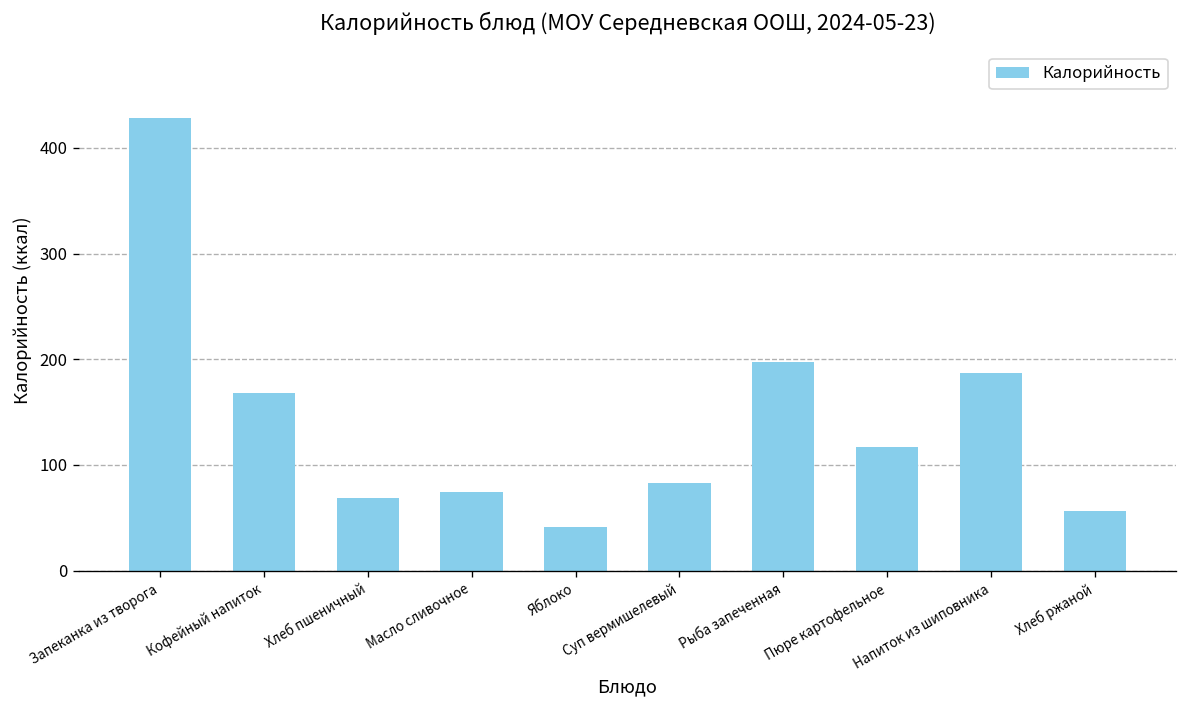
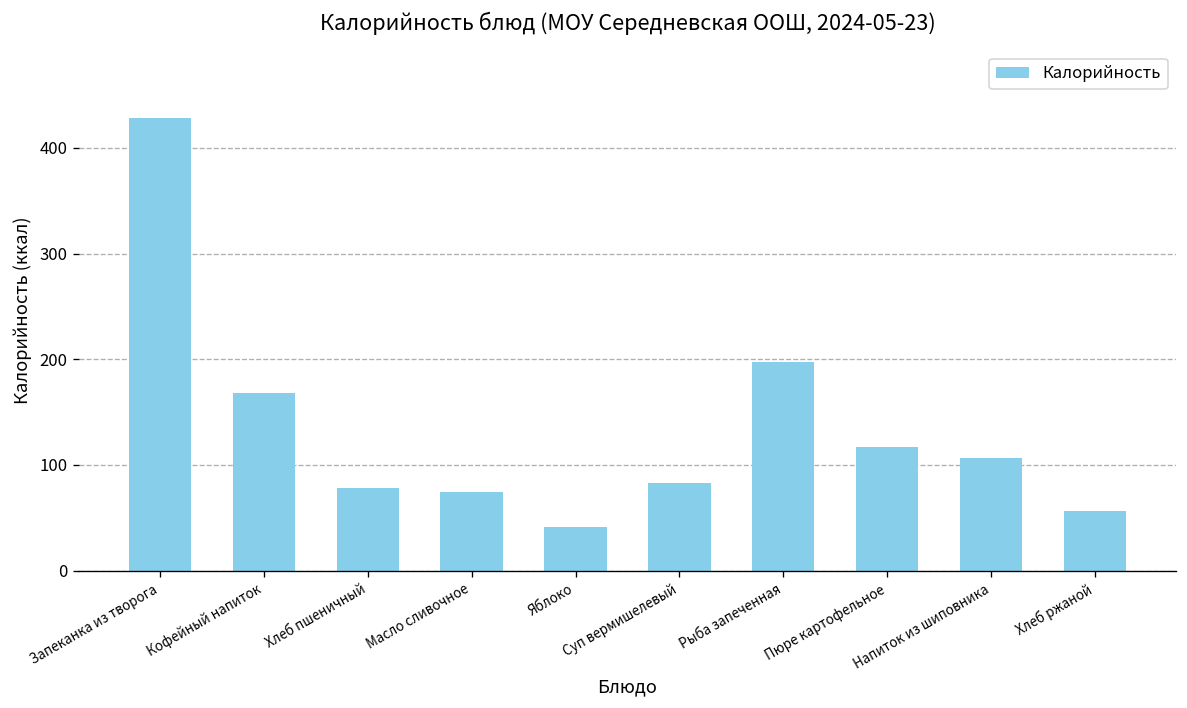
Хлеб пшеничный: 70 -> 80
Напиток из шиповника: 190 -> 110
